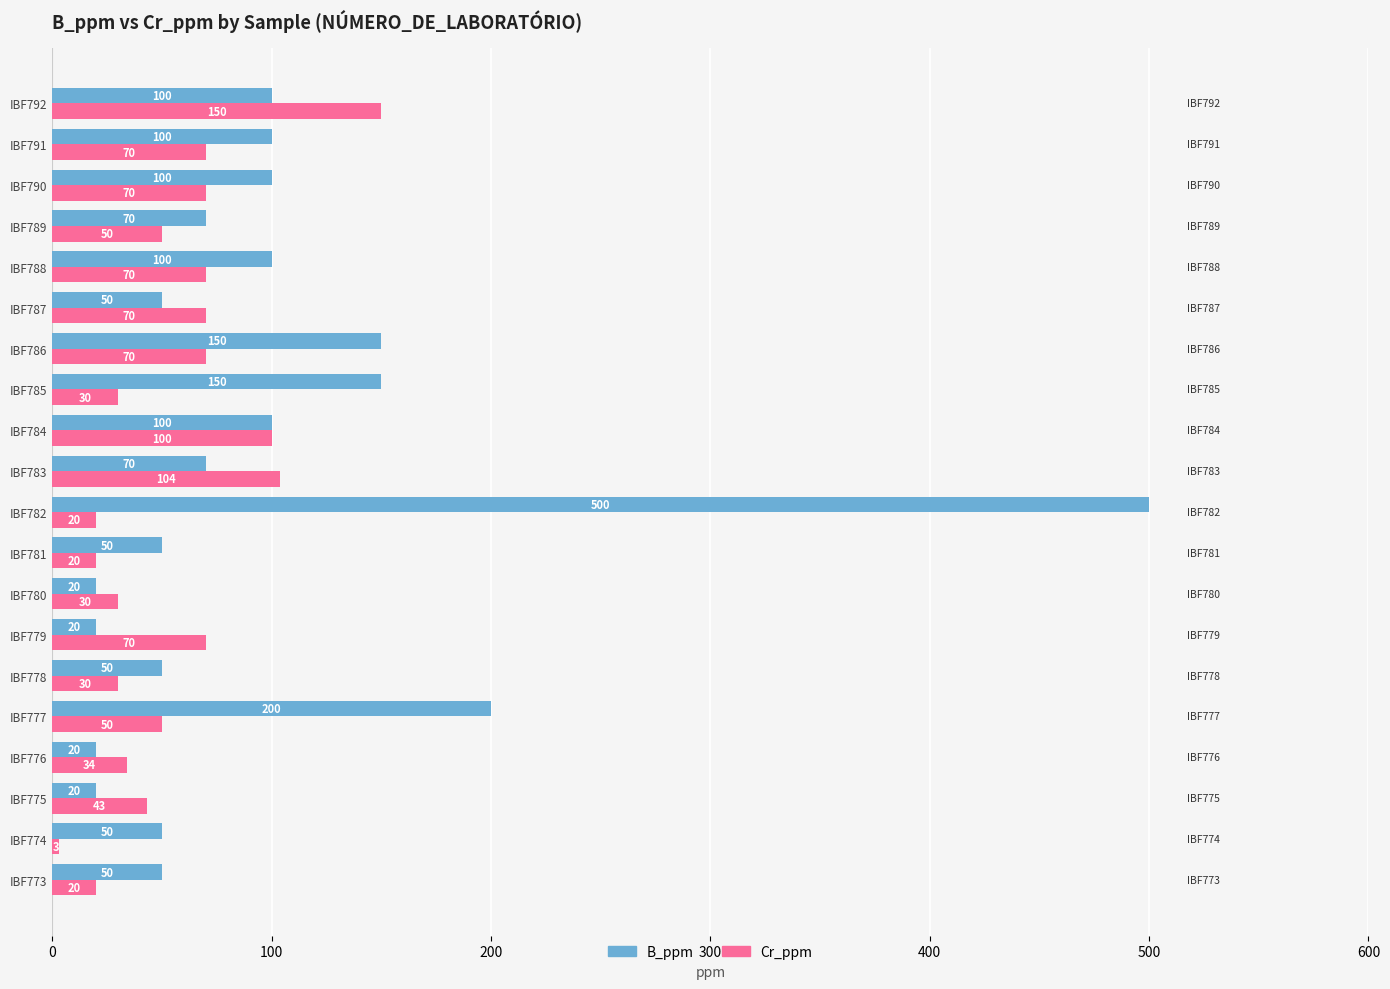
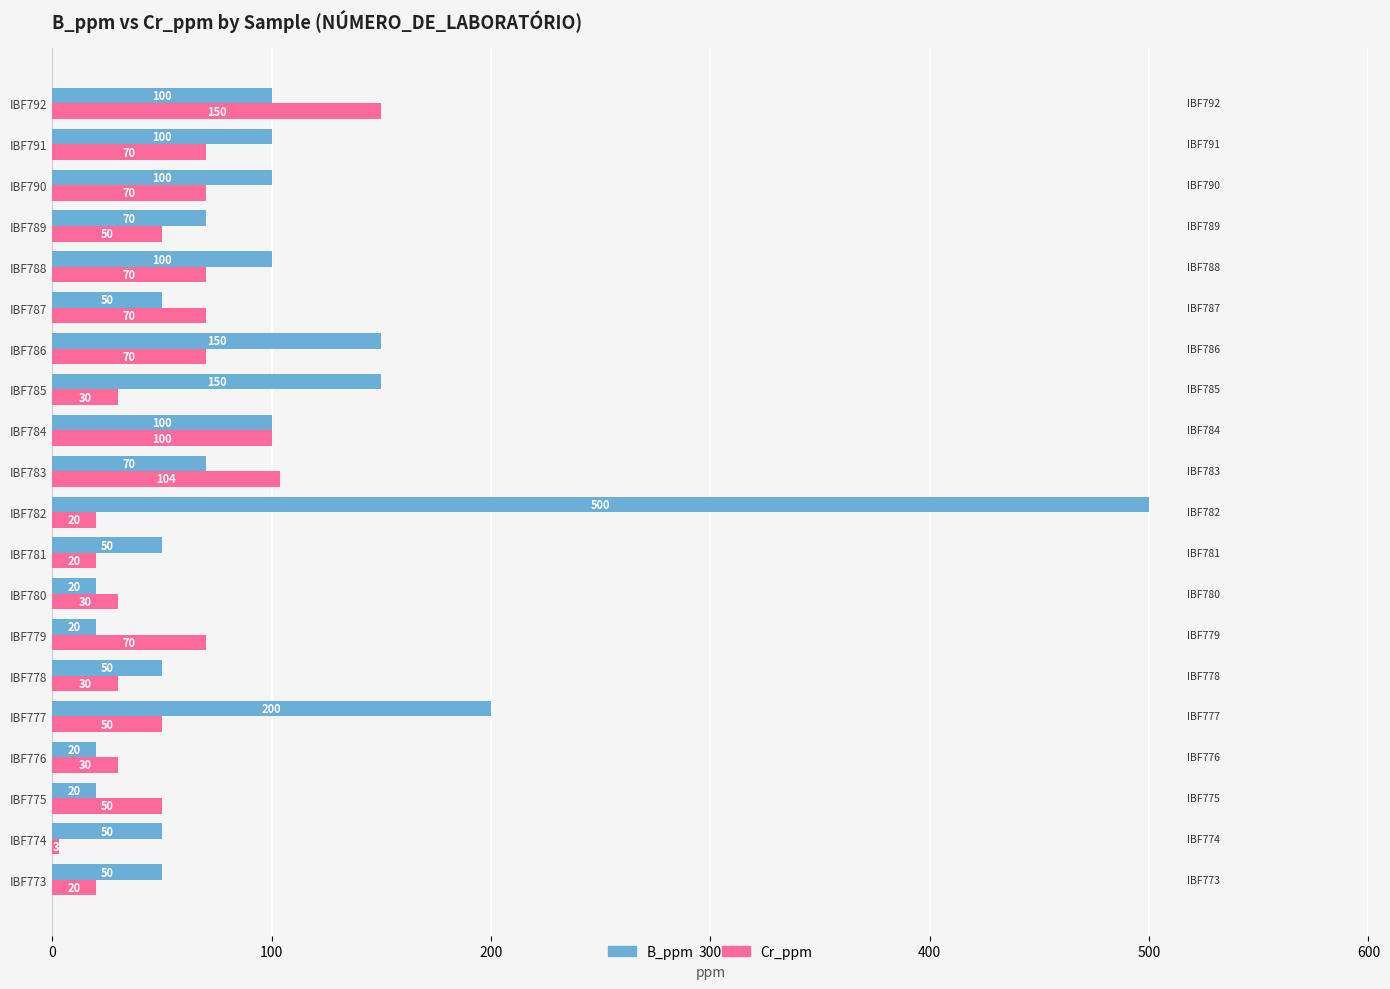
Cr_ppm, IBF776: 34 -> 30
Cr_ppm, IBF775: 43 -> 50
